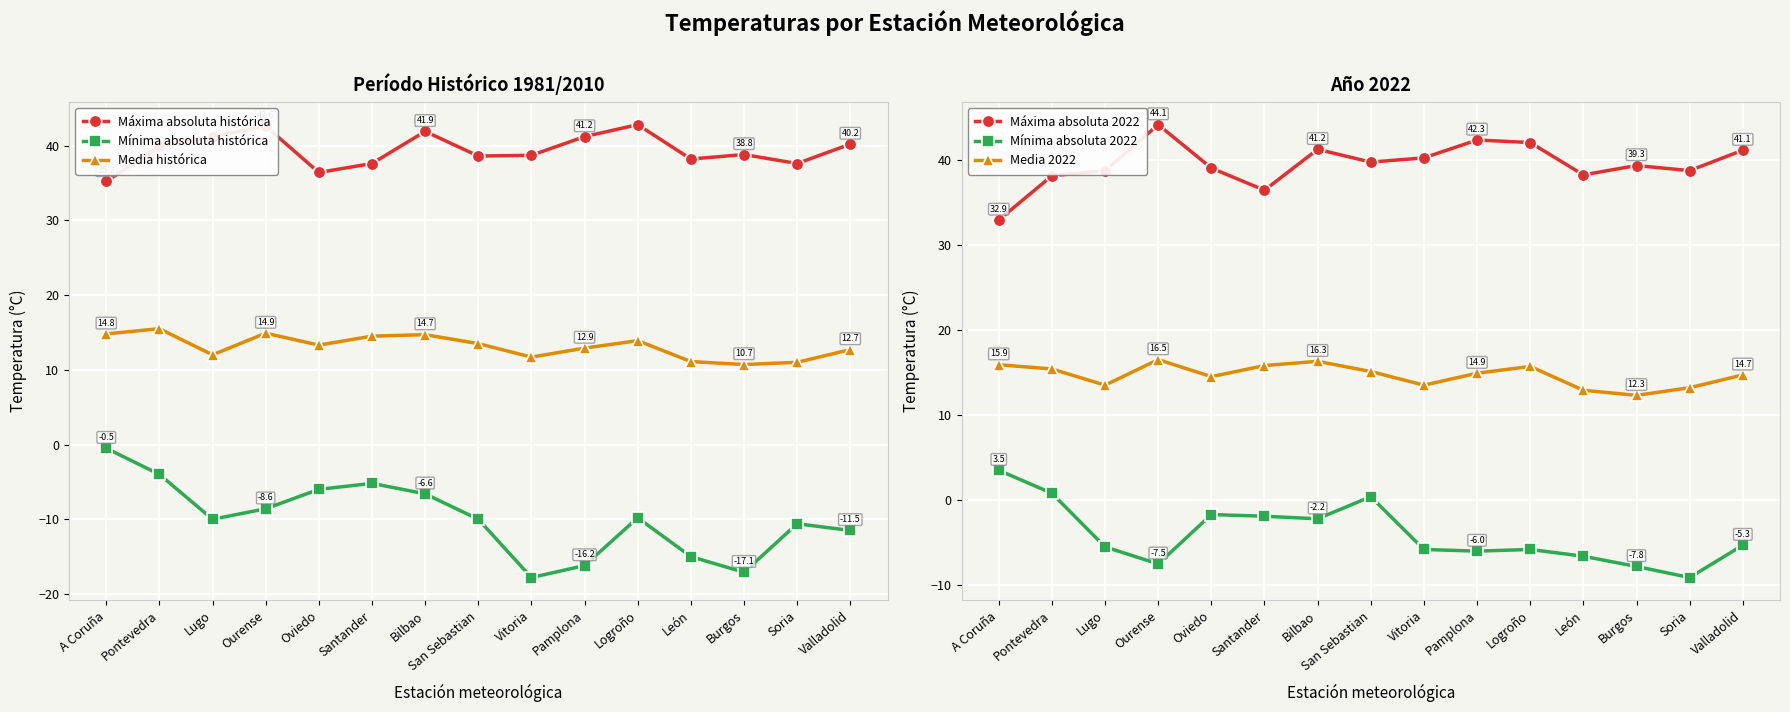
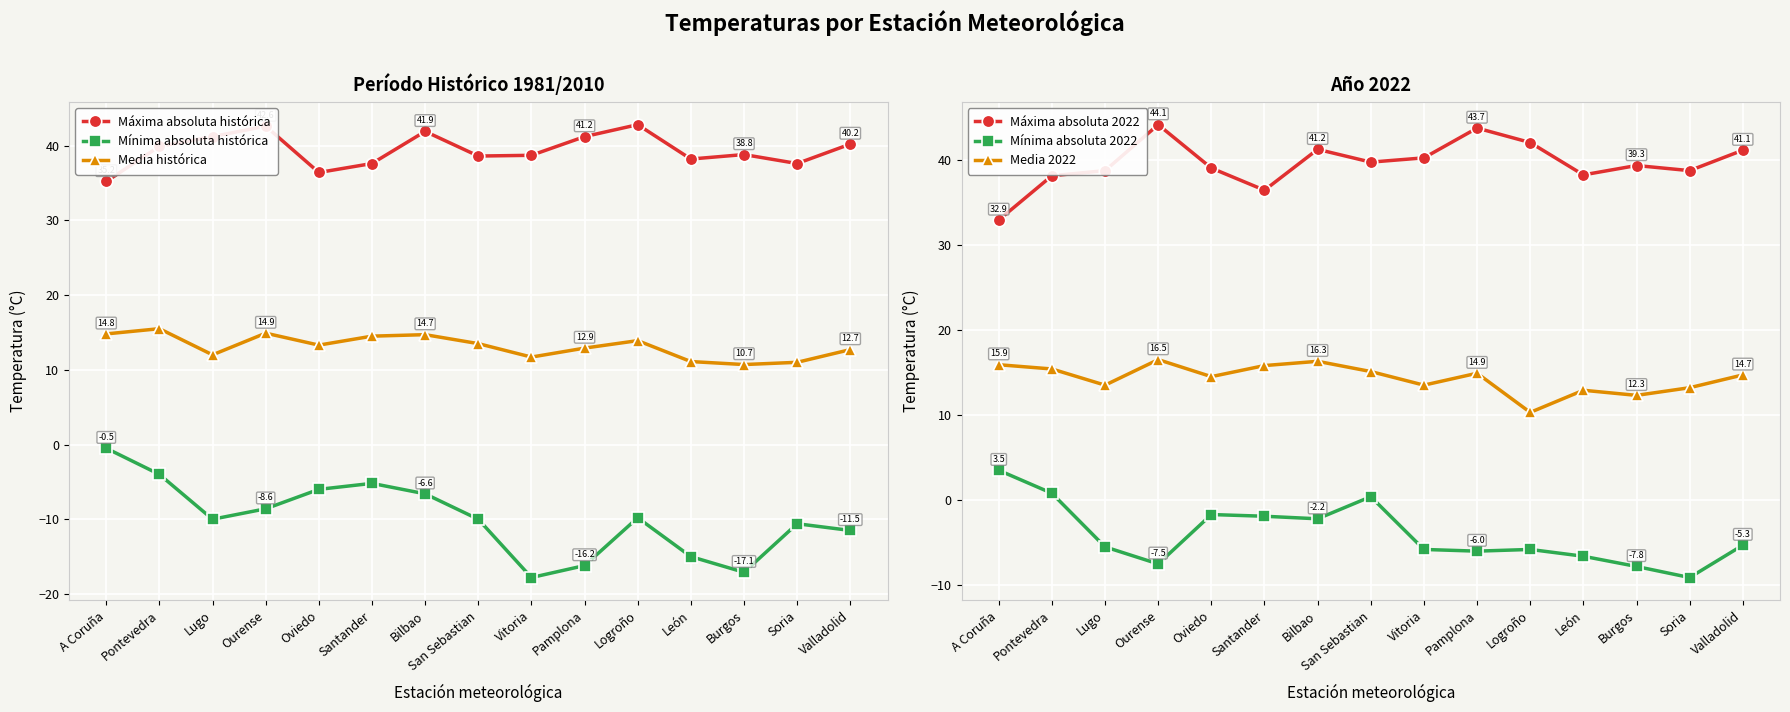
Año 2022, Máxima absoluta 2022, Pamplona: 42.3 -> 43.7
Año 2022, Media 2022, Logroño: 16 -> 10
